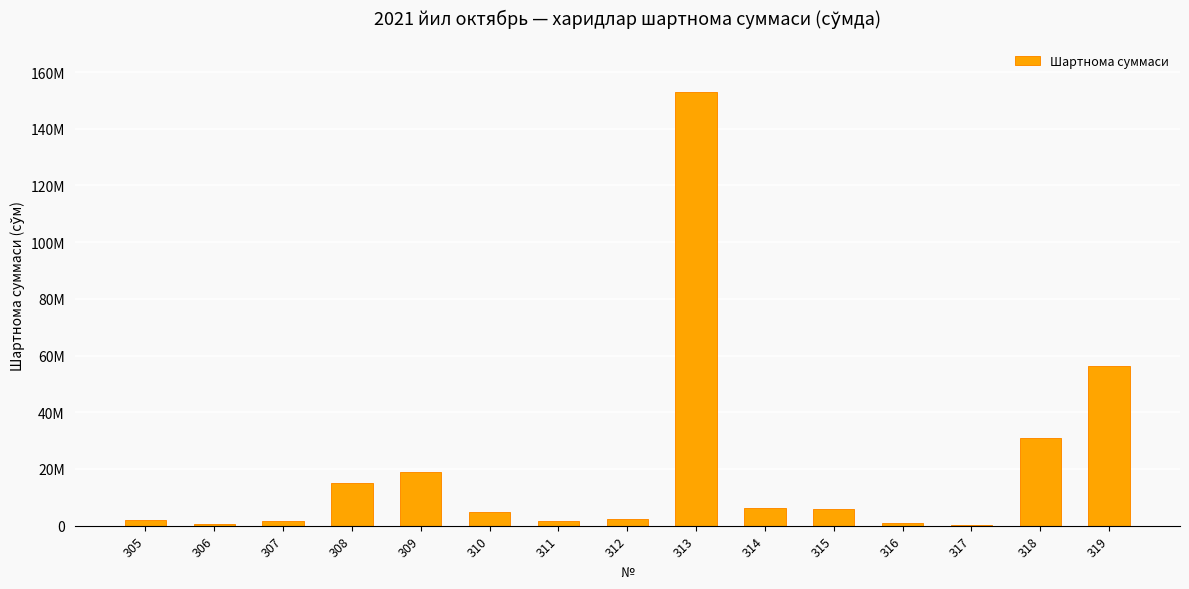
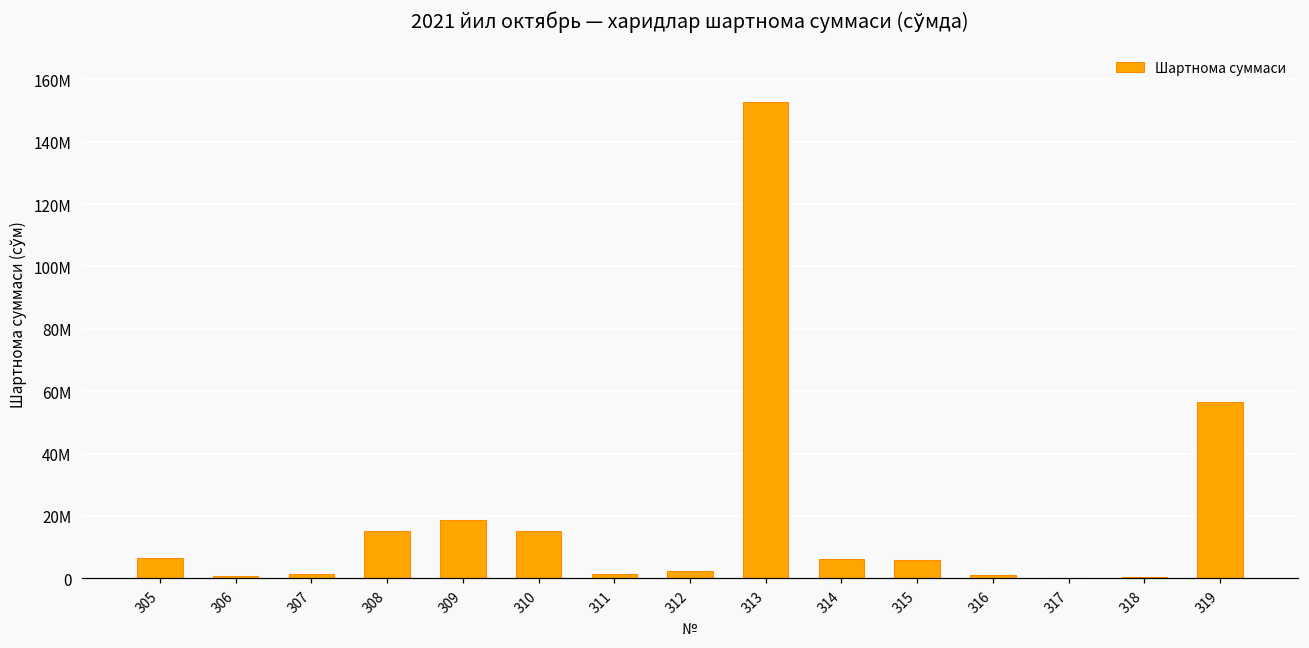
305: 2000000 -> 6000000
310: 5000000 -> 15000000
318: 31000000 -> 0
